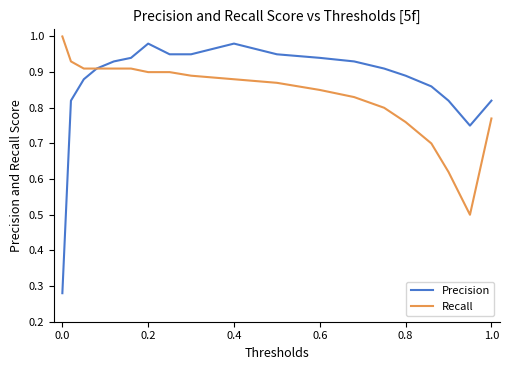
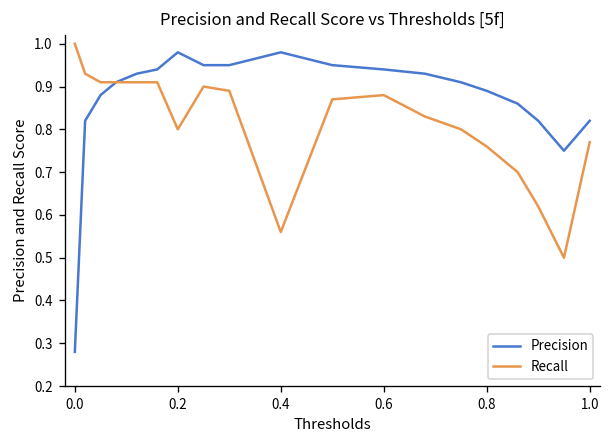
Recall, 0.2: 0.9 -> 0.8
Recall, 0.4: 0.88 -> 0.56
Recall, 0.6: 0.85 -> 0.88
